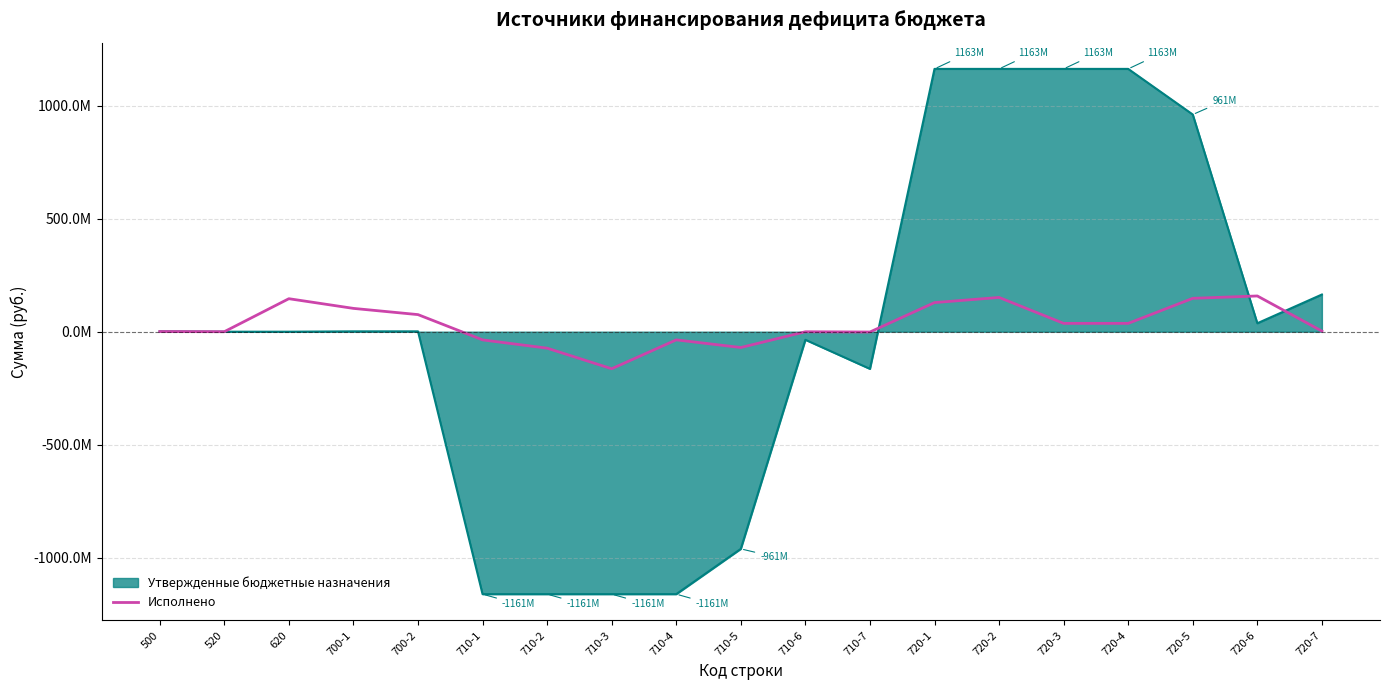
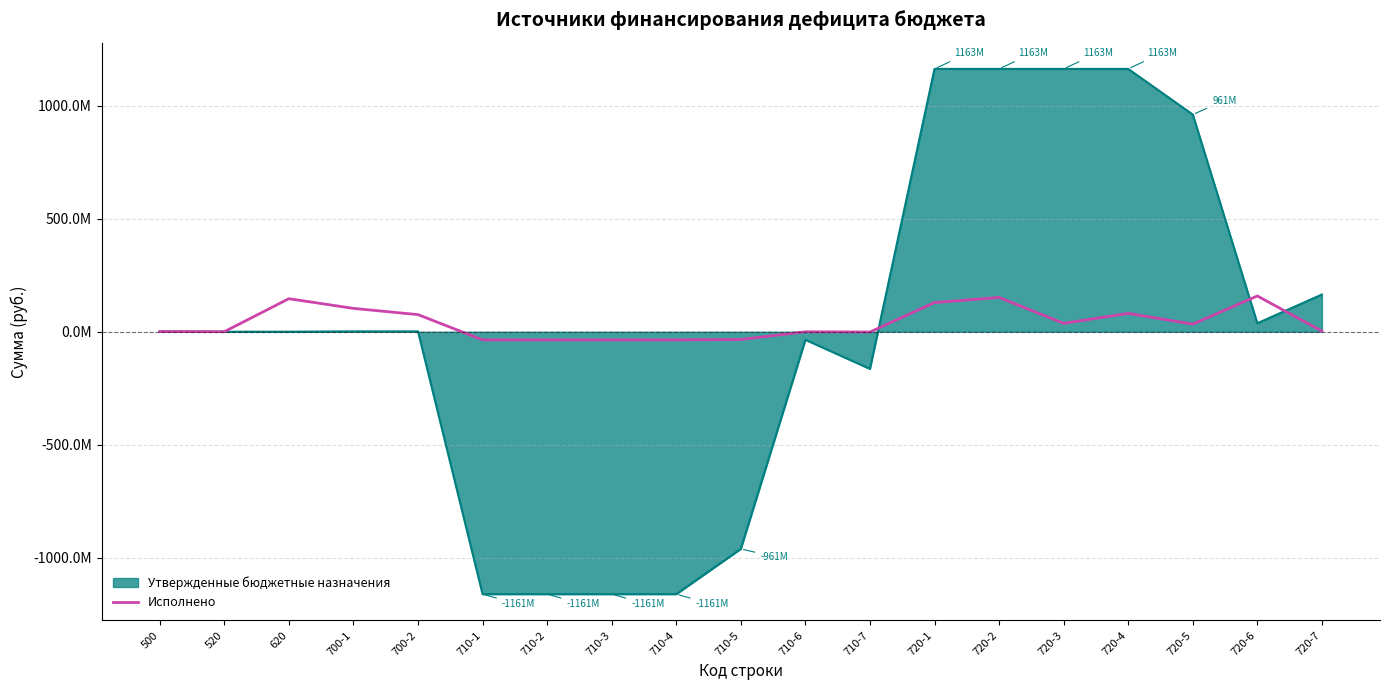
Исполнено, 710-2: -70000000 -> -40000000
Исполнено, 710-3: -160000000 -> -40000000
Исполнено, 710-5: -70000000 -> -30000000
Исполнено, 720-4: 40000000 -> 80000000
Исполнено, 720-5: 150000000 -> 30000000
